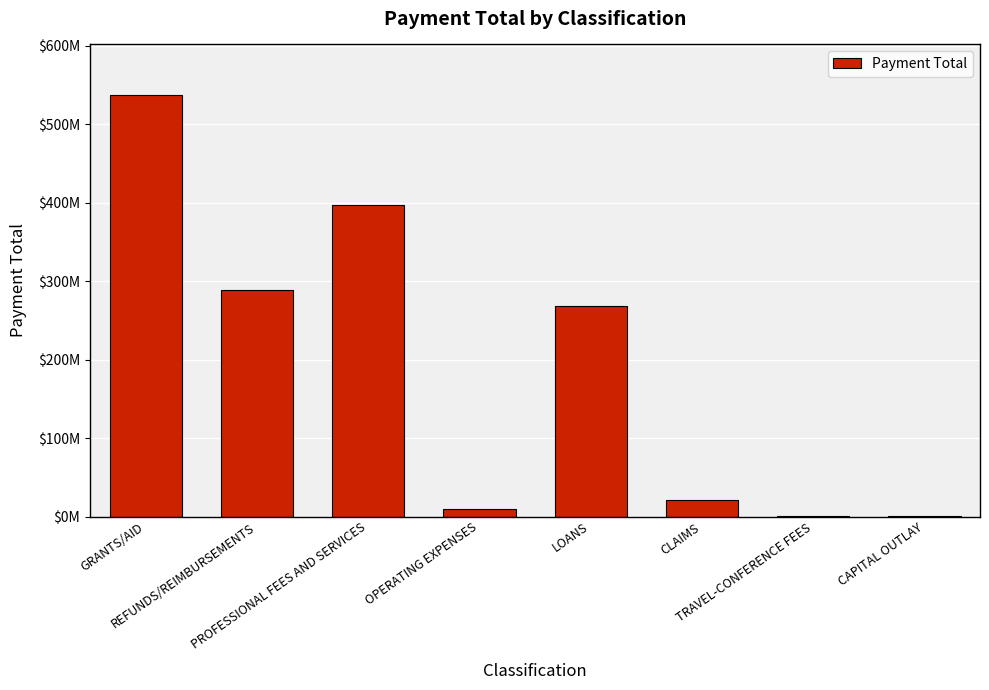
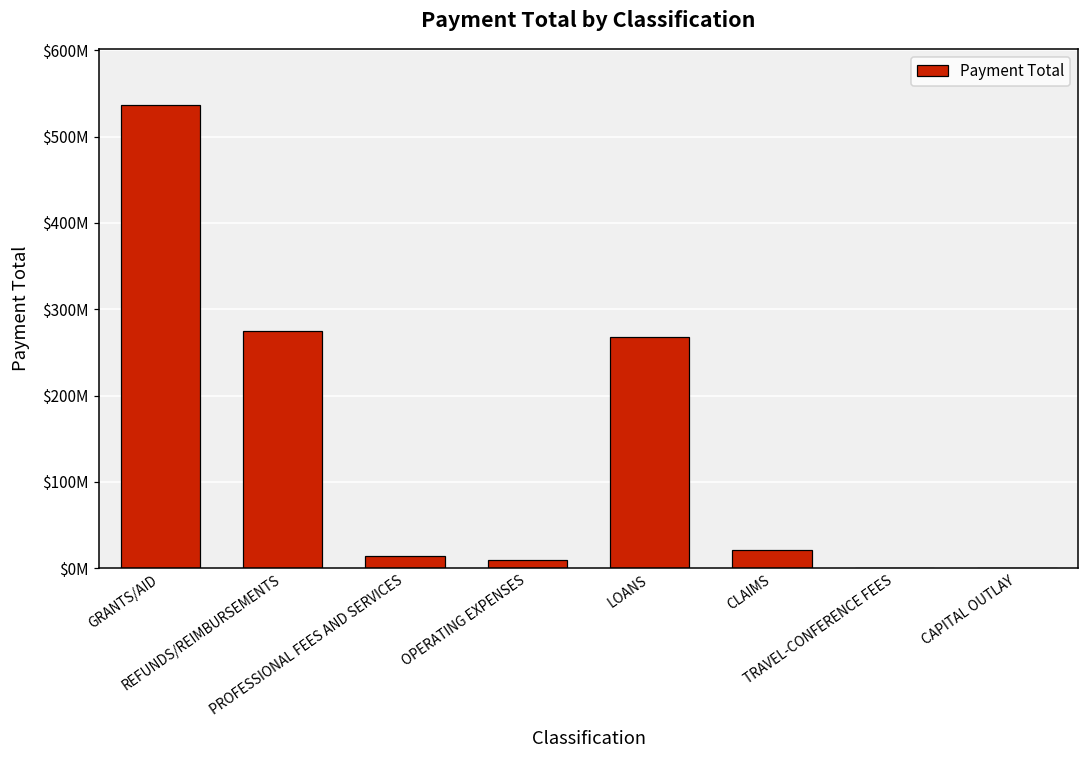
REFUNDS/REIMBURSEMENTS: $290000000 -> $280000000
PROFESSIONAL FEES AND SERVICES: $400000000 -> $10000000
